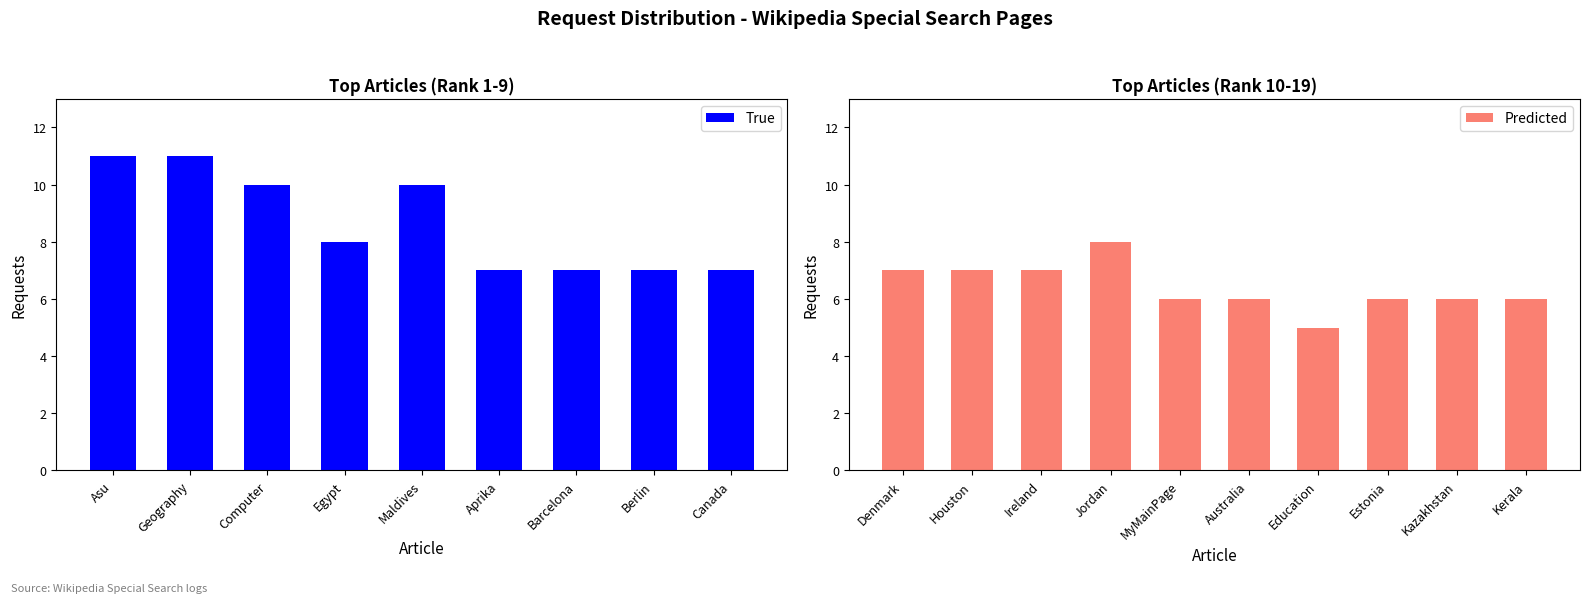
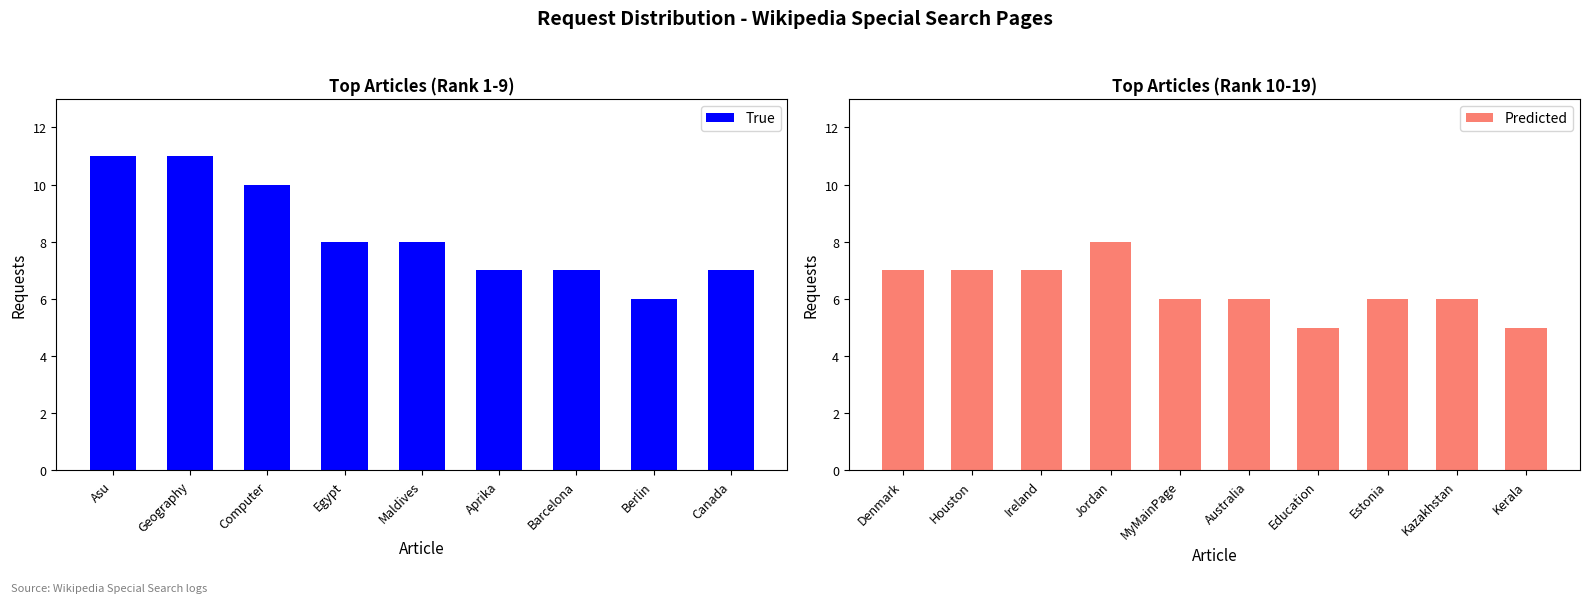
Top Articles (Rank 1-9), Maldives: 10 -> 8
Top Articles (Rank 1-9), Berlin: 7 -> 6
Top Articles (Rank 10-19), Kerala: 6 -> 5
